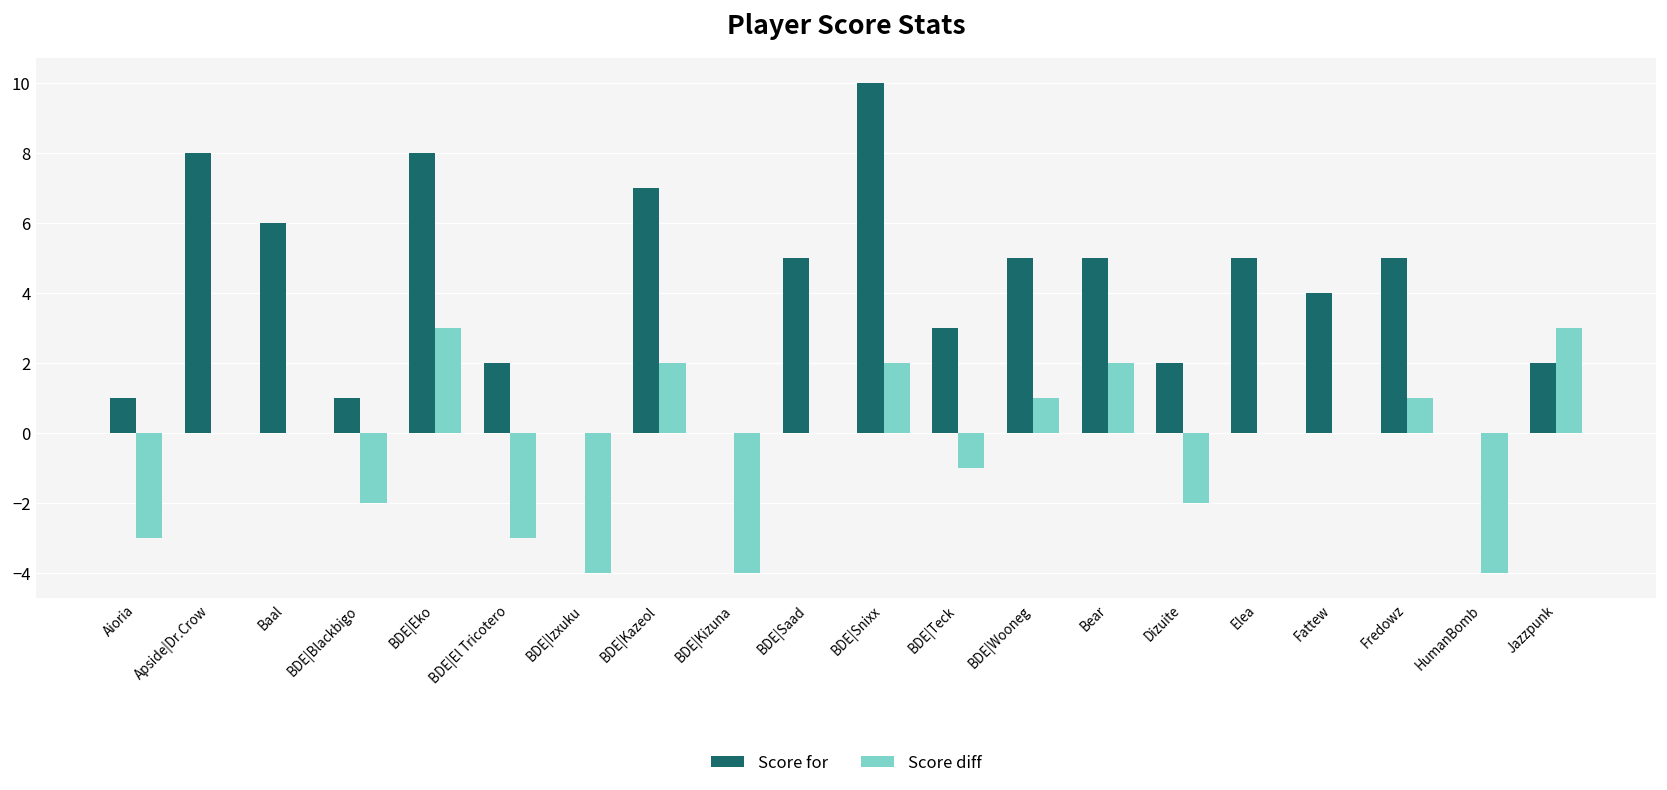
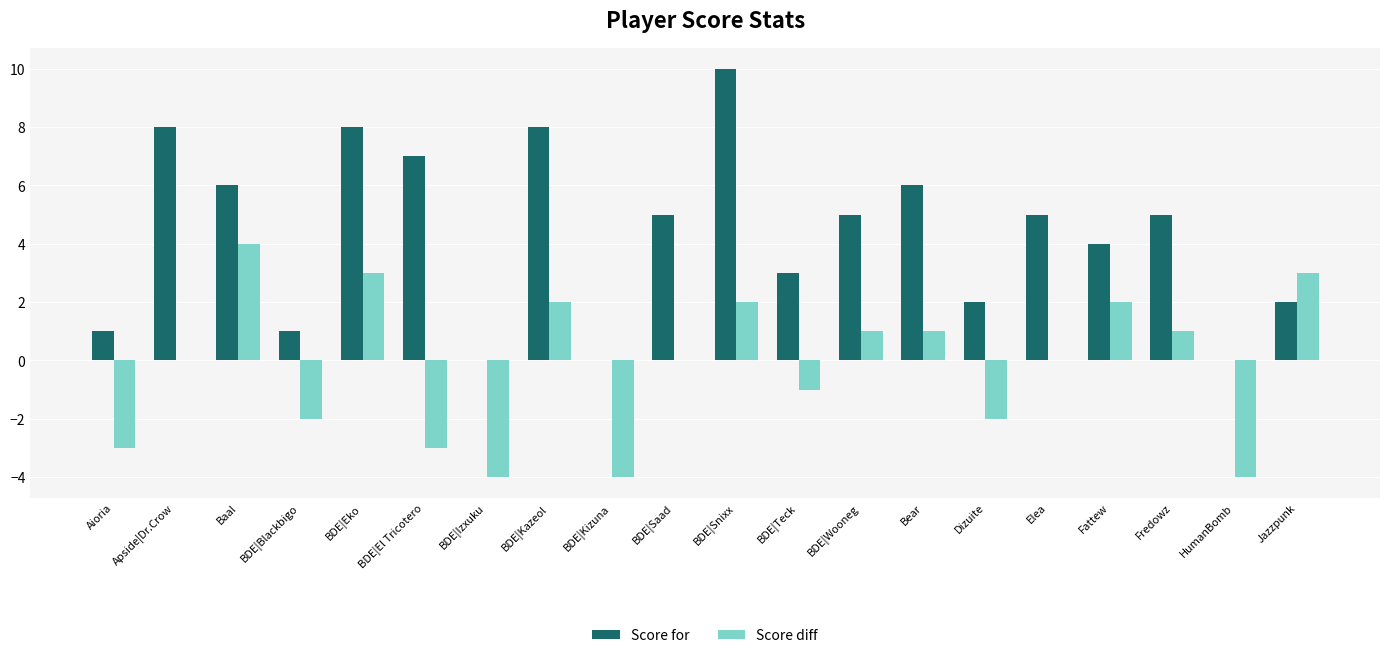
Score diff, Baal: 0 -> 4
Score for, BDE|El Tricotero: 2 -> 7
Score for, BDE|Kazeol: 7 -> 8
Score for, Bear: 5 -> 6
Score diff, Bear: 2 -> 1
Score diff, Fattew: 0 -> 2
